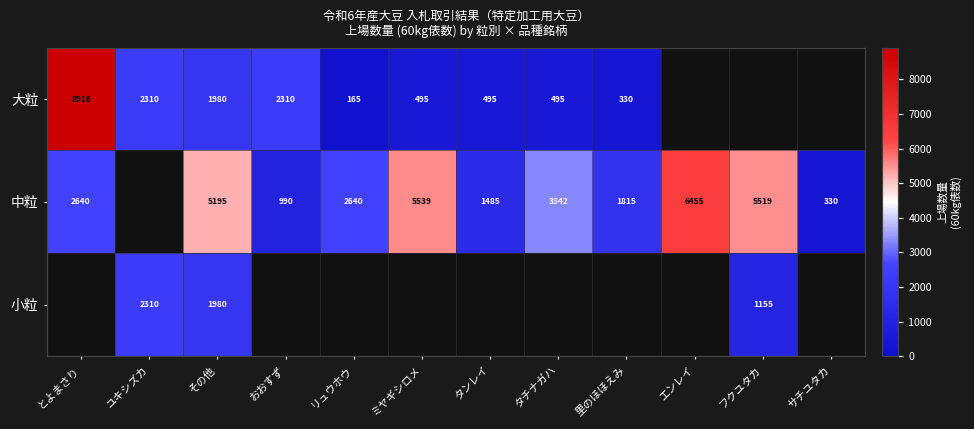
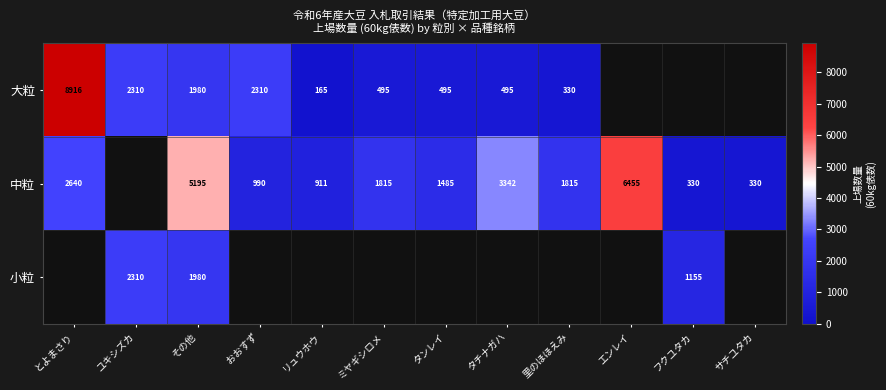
中粒, リュウホウ: 2640 -> 911
中粒, ミヤギシロメ: 5539 -> 1815
中粒, フクユタカ: 5519 -> 330
